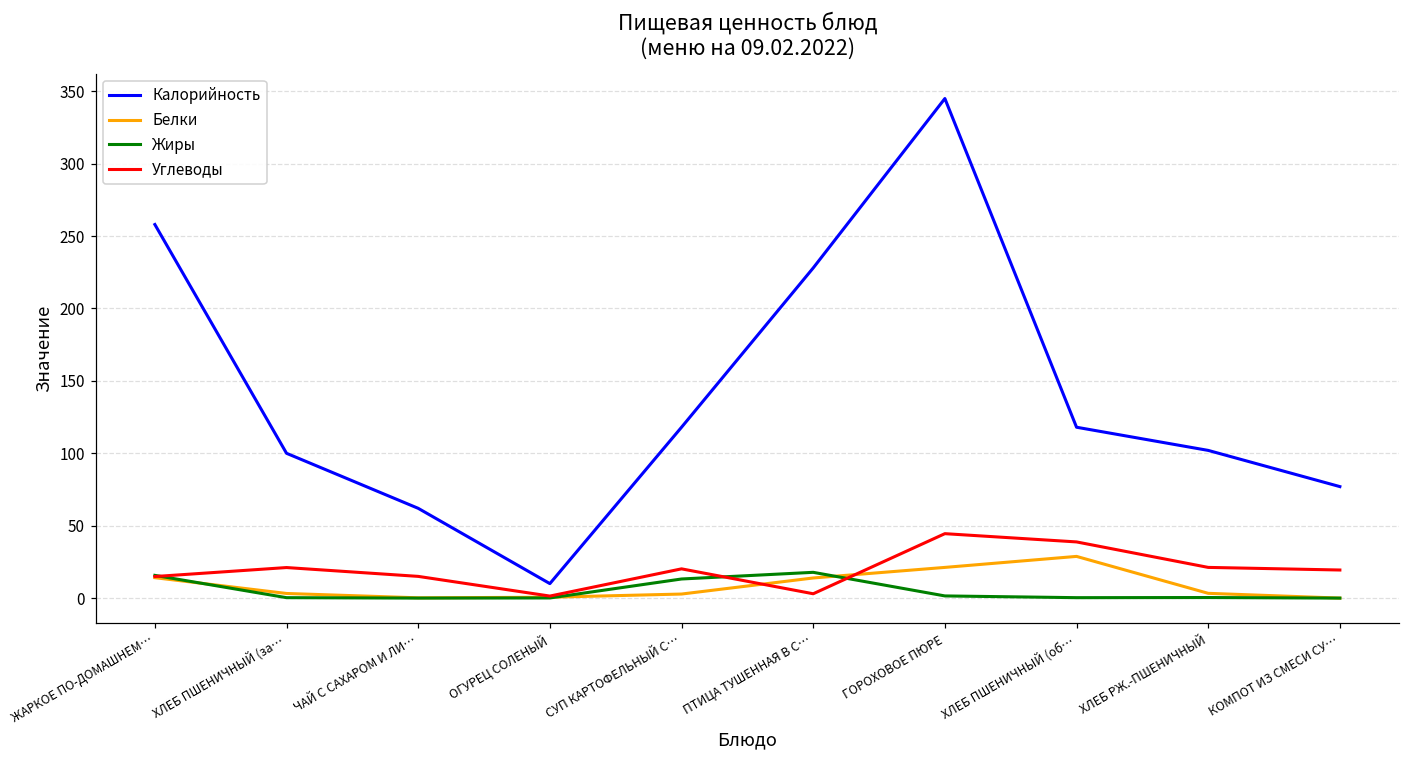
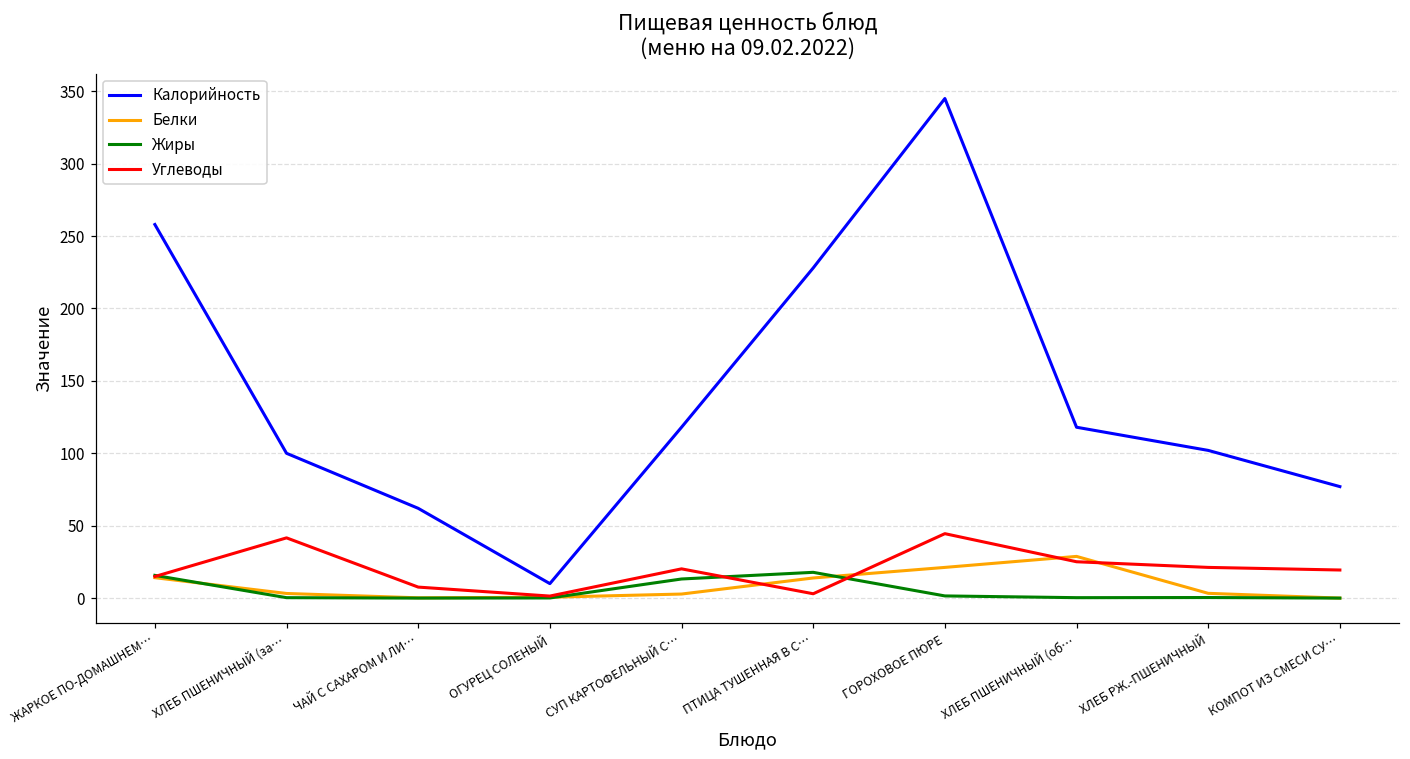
Углеводы, ХЛЕБ ПШЕНИЧНЫЙ (за…: 21 -> 42
Углеводы, ЧАЙ С САХАРОМ И ЛИ…: 15 -> 8
Углеводы, ХЛЕБ ПШЕНИЧНЫЙ (об…: 39 -> 25
